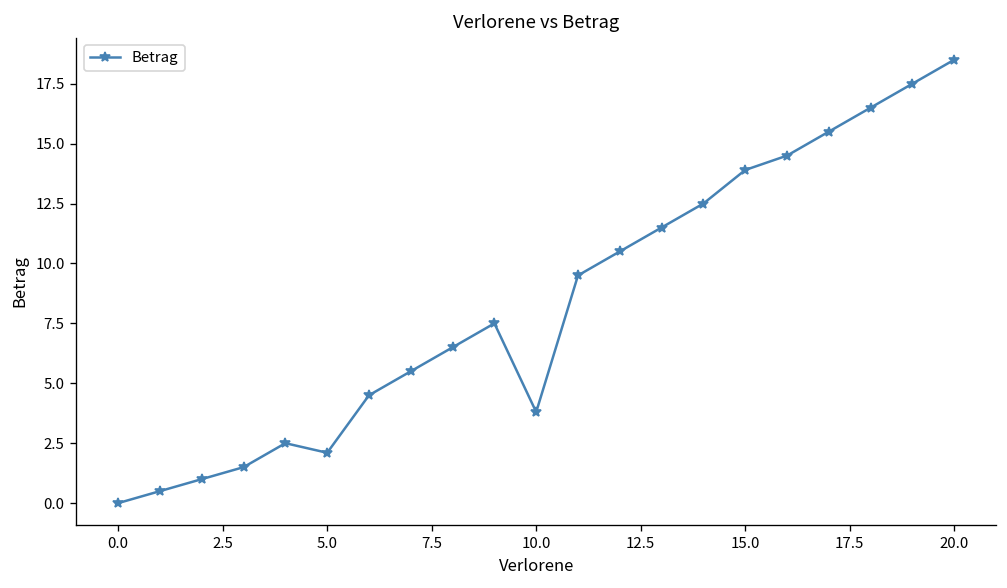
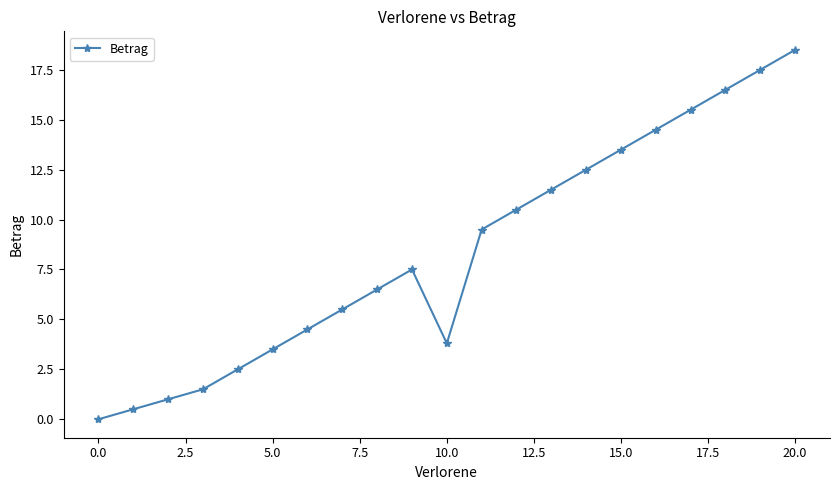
5.0: 2.1 -> 3.5
15.0: 13.9 -> 13.5
